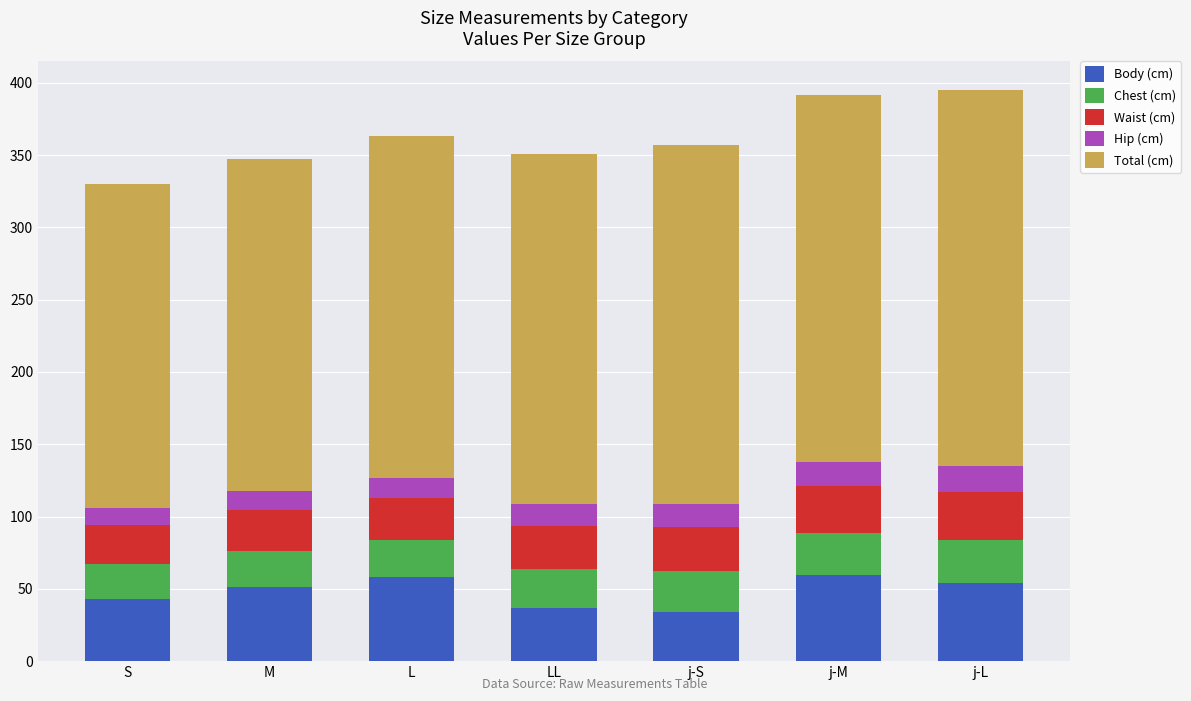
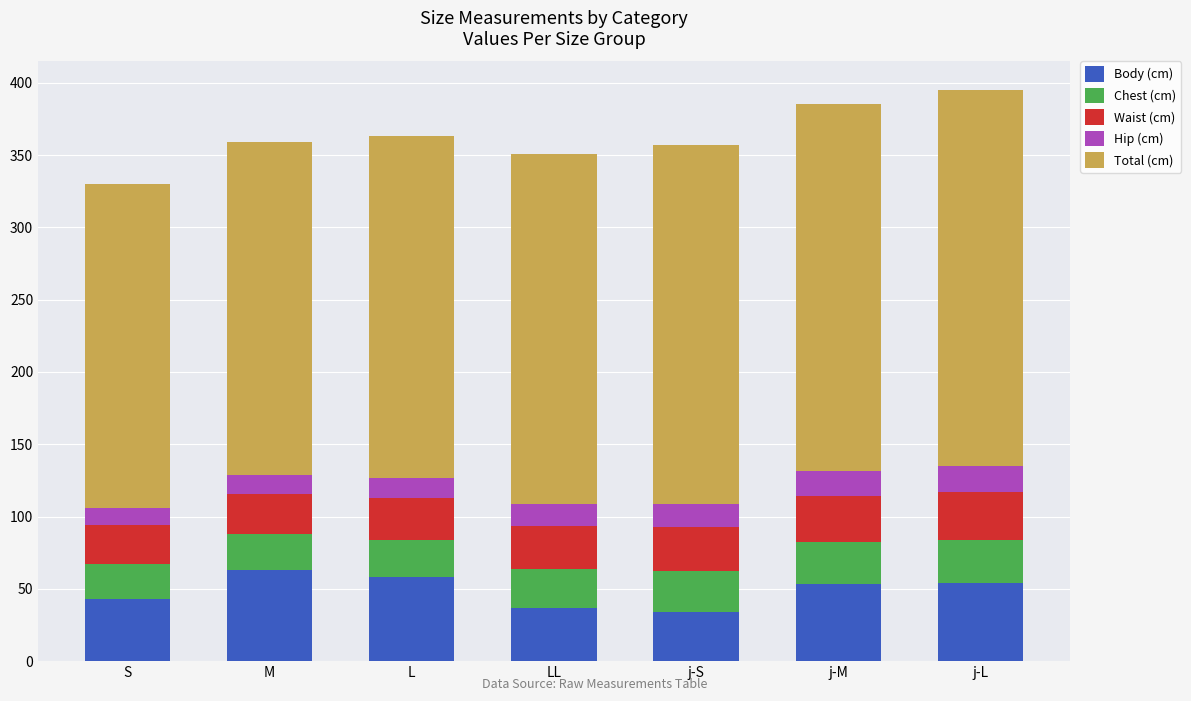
Body (cm), M: 52 -> 63
Body (cm), j-M: 60 -> 54
